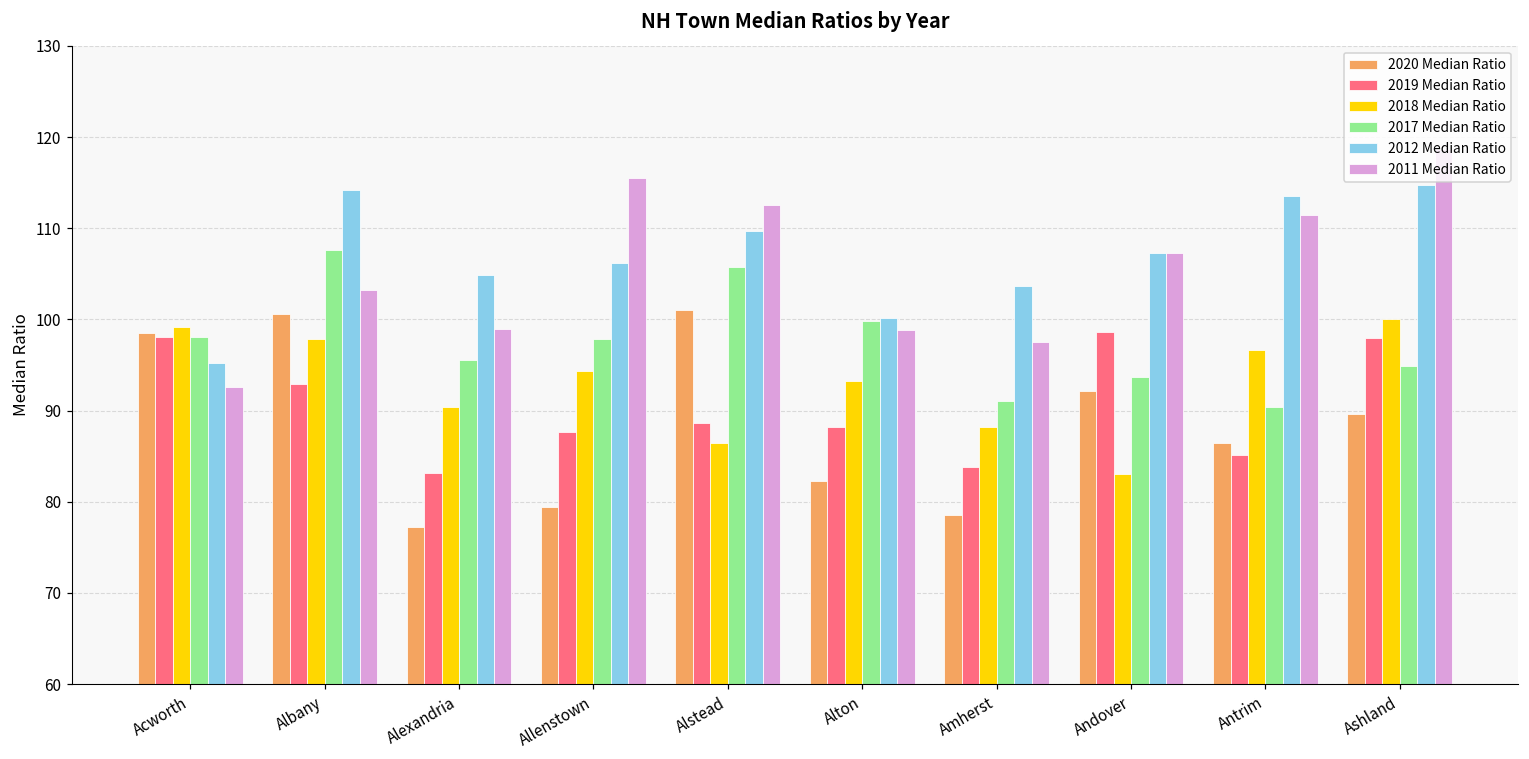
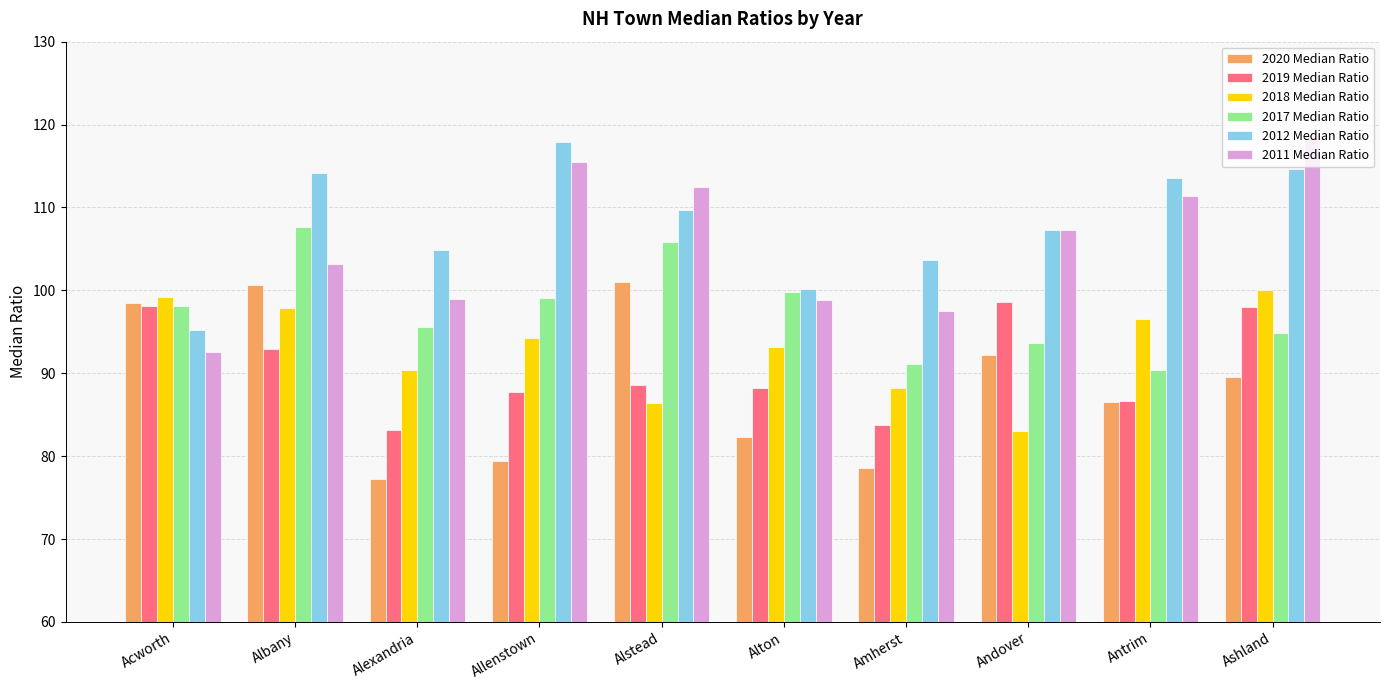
2017 Median Ratio, Allenstown: 98 -> 99
2012 Median Ratio, Allenstown: 106 -> 118
2019 Median Ratio, Antrim: 85 -> 87
